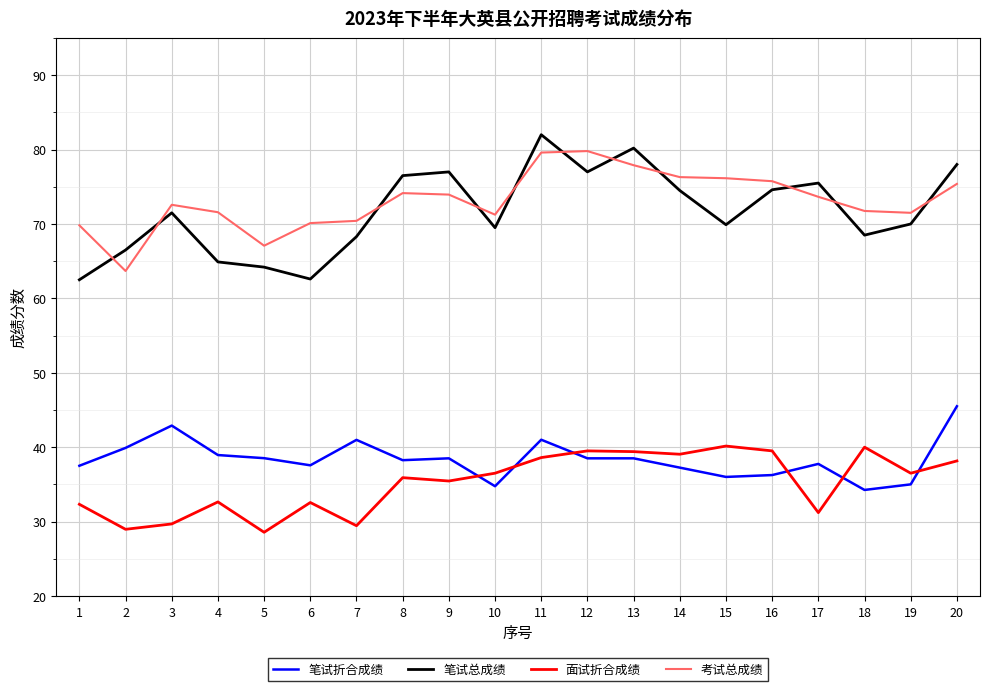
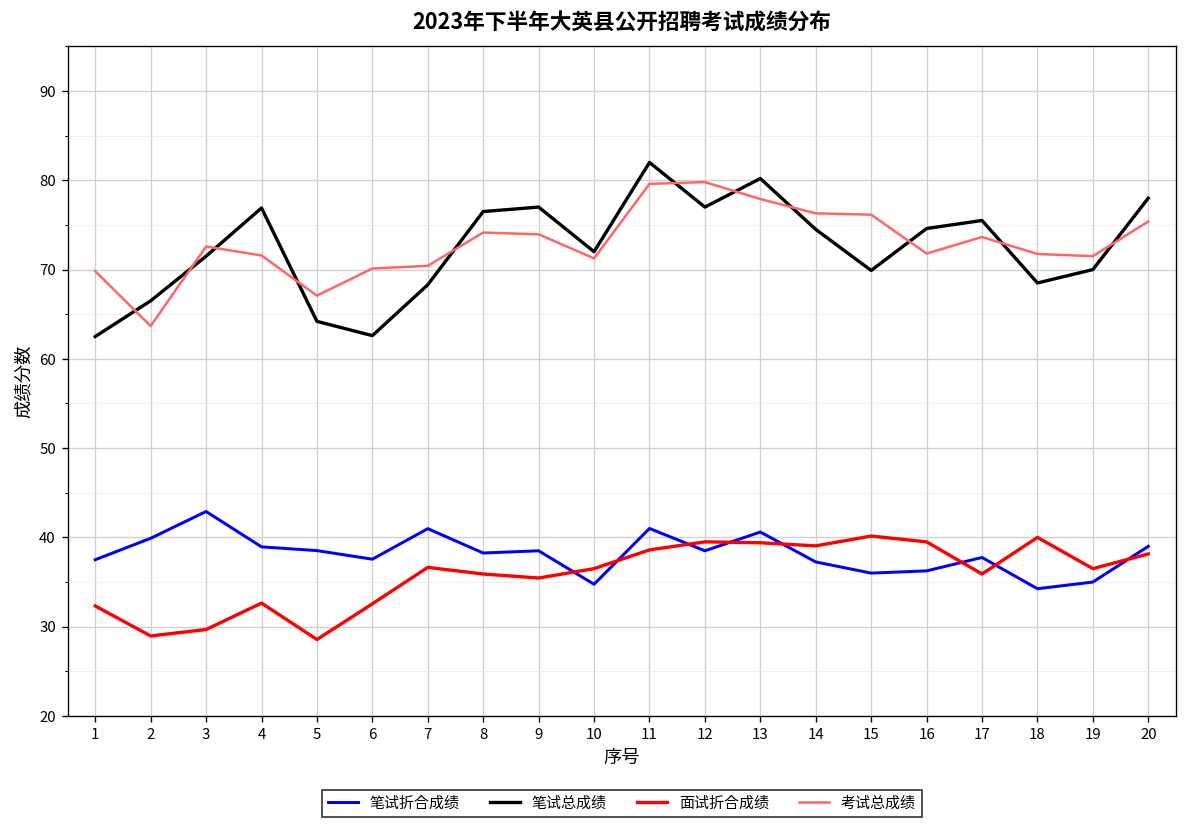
笔试总成绩, 4: 65 -> 77
面试折合成绩, 7: 29 -> 37
笔试总成绩, 10: 70 -> 72
笔试折合成绩, 13: 39 -> 41
考试总成绩, 16: 76 -> 72
面试折合成绩, 17: 31 -> 36
笔试折合成绩, 20: 46 -> 39
